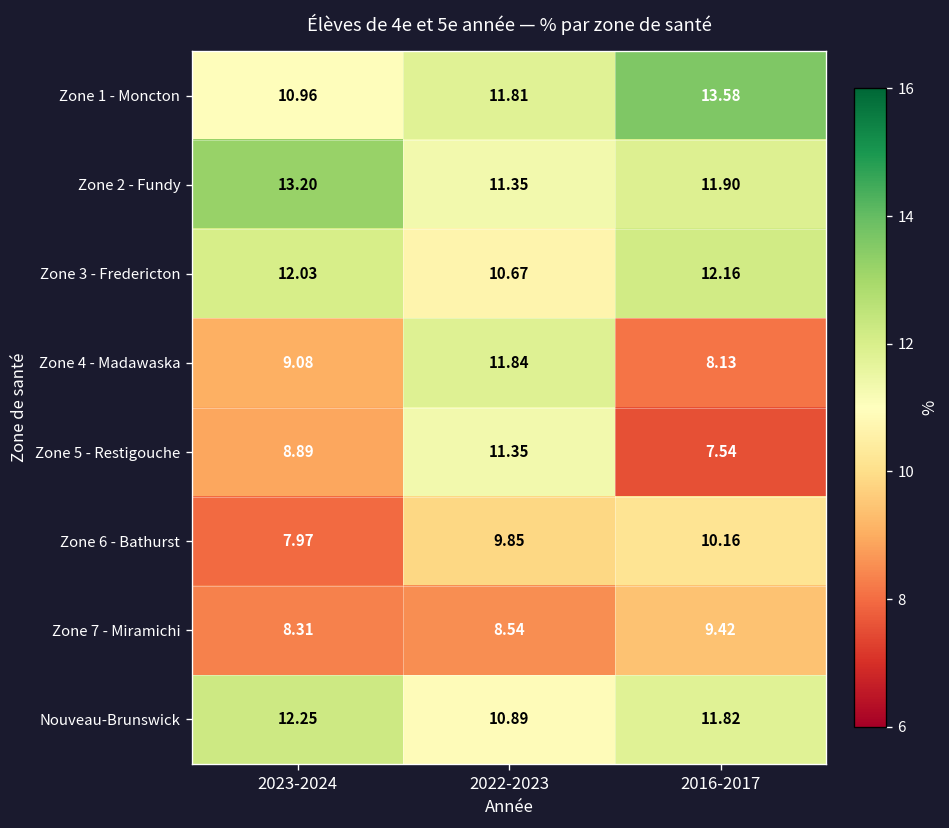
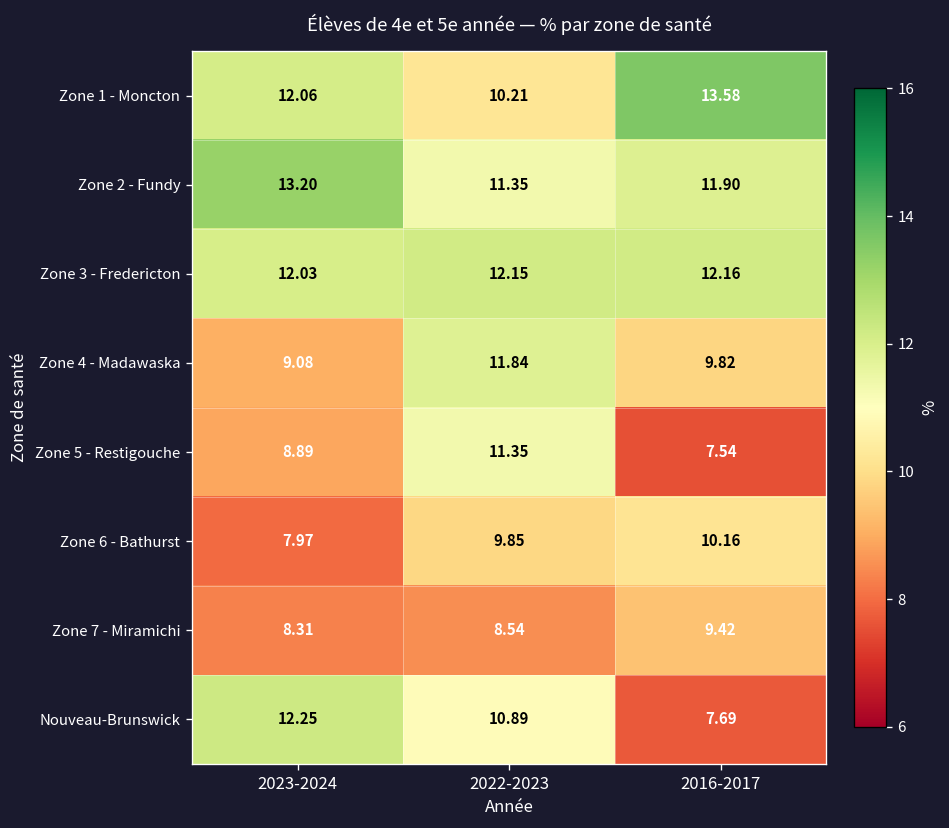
Zone 1 - Moncton, 2023-2024: 10.96 -> 12.06
Zone 1 - Moncton, 2022-2023: 11.81 -> 10.21
Zone 3 - Fredericton, 2022-2023: 10.67 -> 12.15
Zone 4 - Madawaska, 2016-2017: 8.13 -> 9.82
Nouveau-Brunswick, 2016-2017: 11.82 -> 7.69
